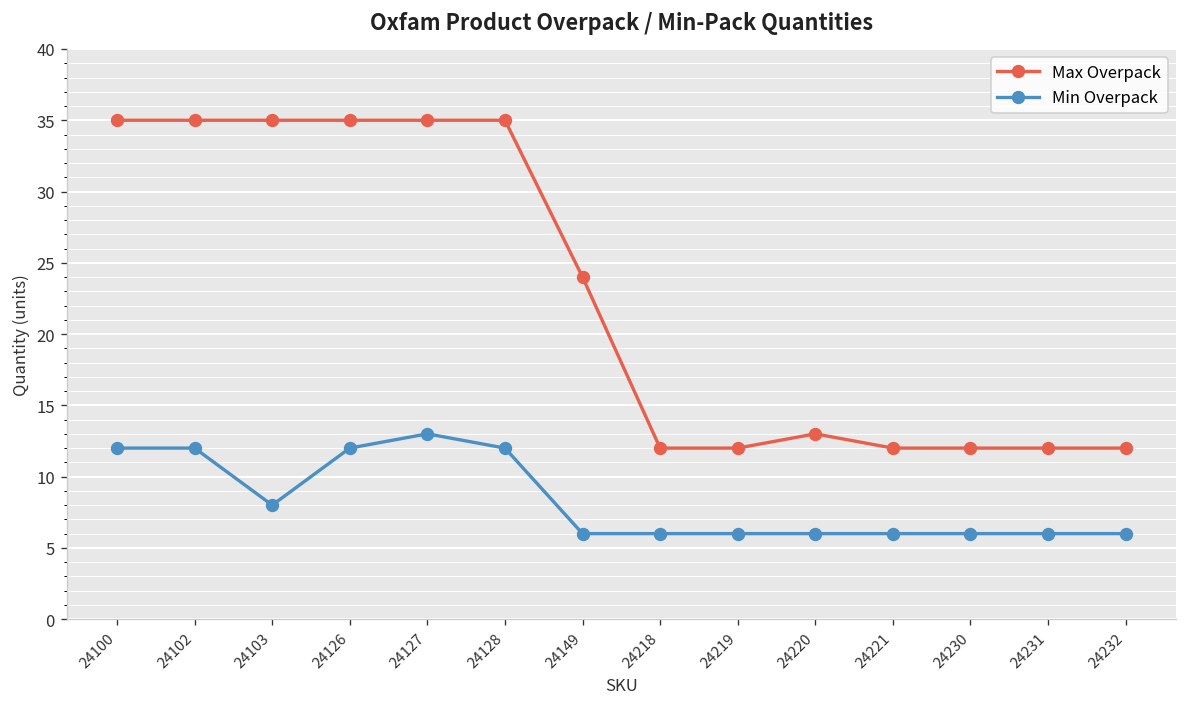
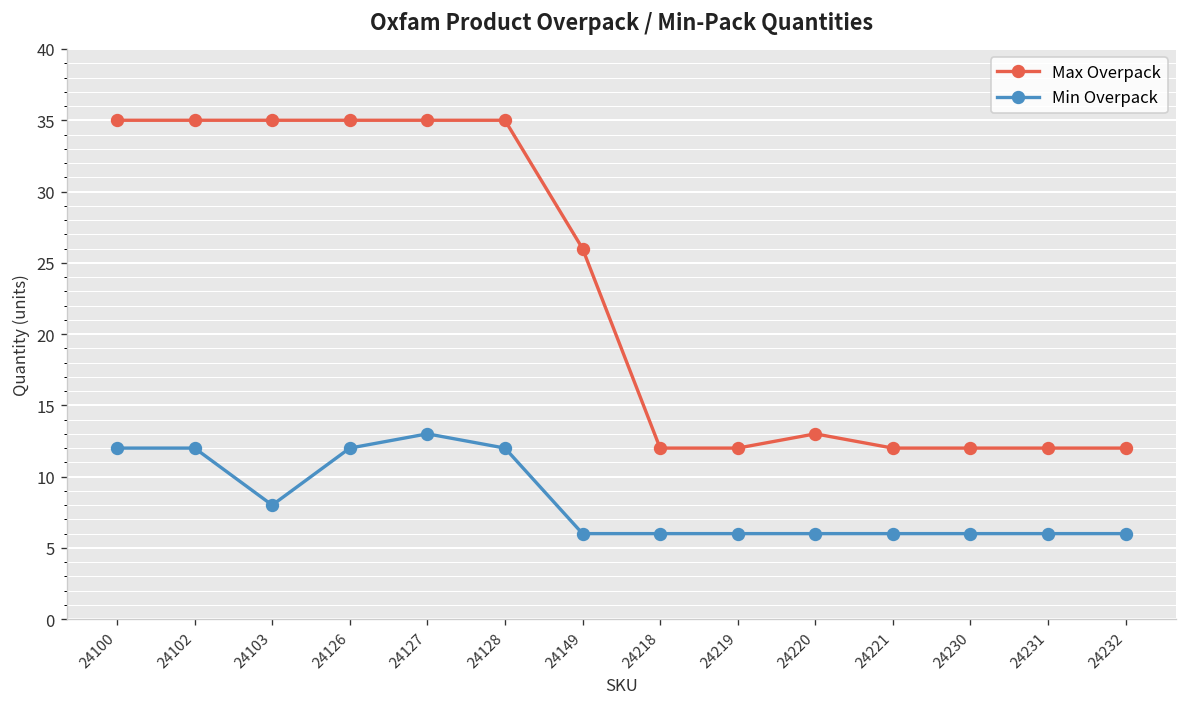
Max Overpack, 24149: 24 -> 26
